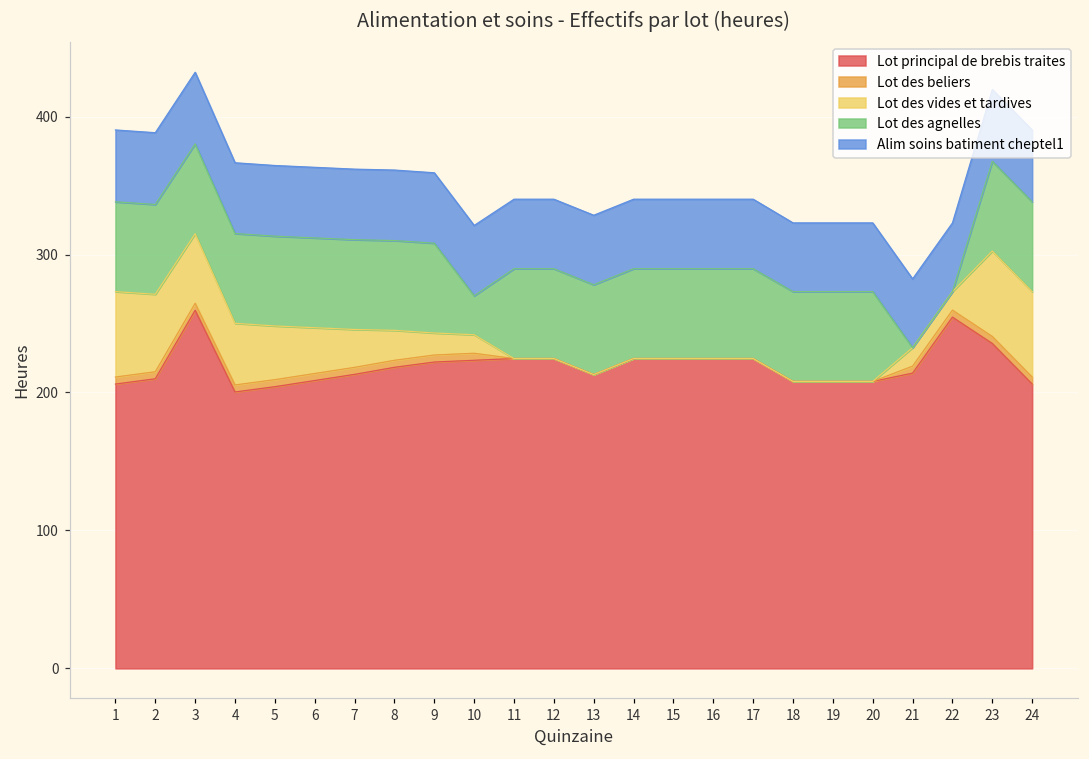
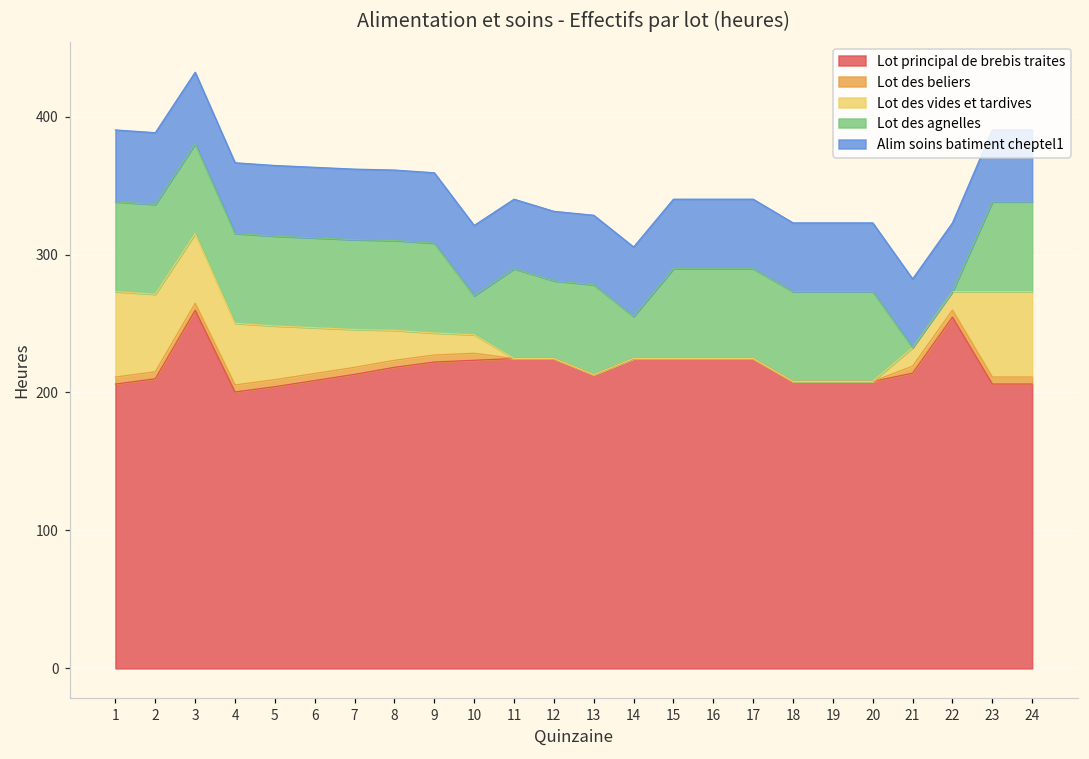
Lot des agnelles, 12: 65 -> 56
Lot des agnelles, 14: 65 -> 30
Lot principal de brebis traites, 23: 236 -> 206
